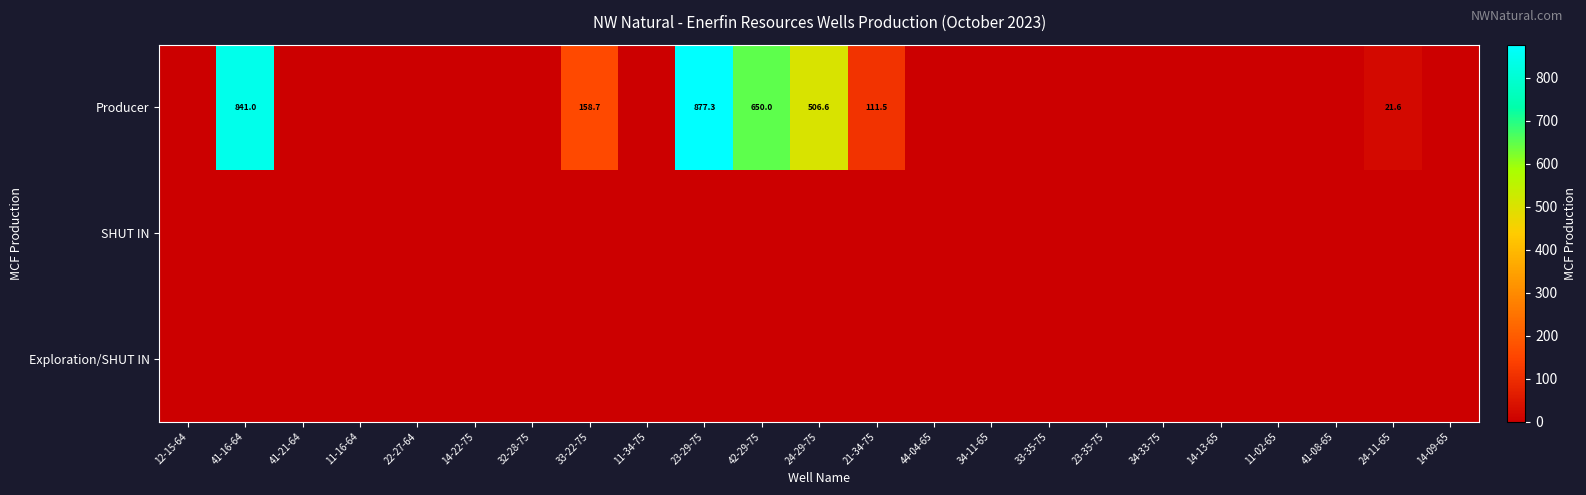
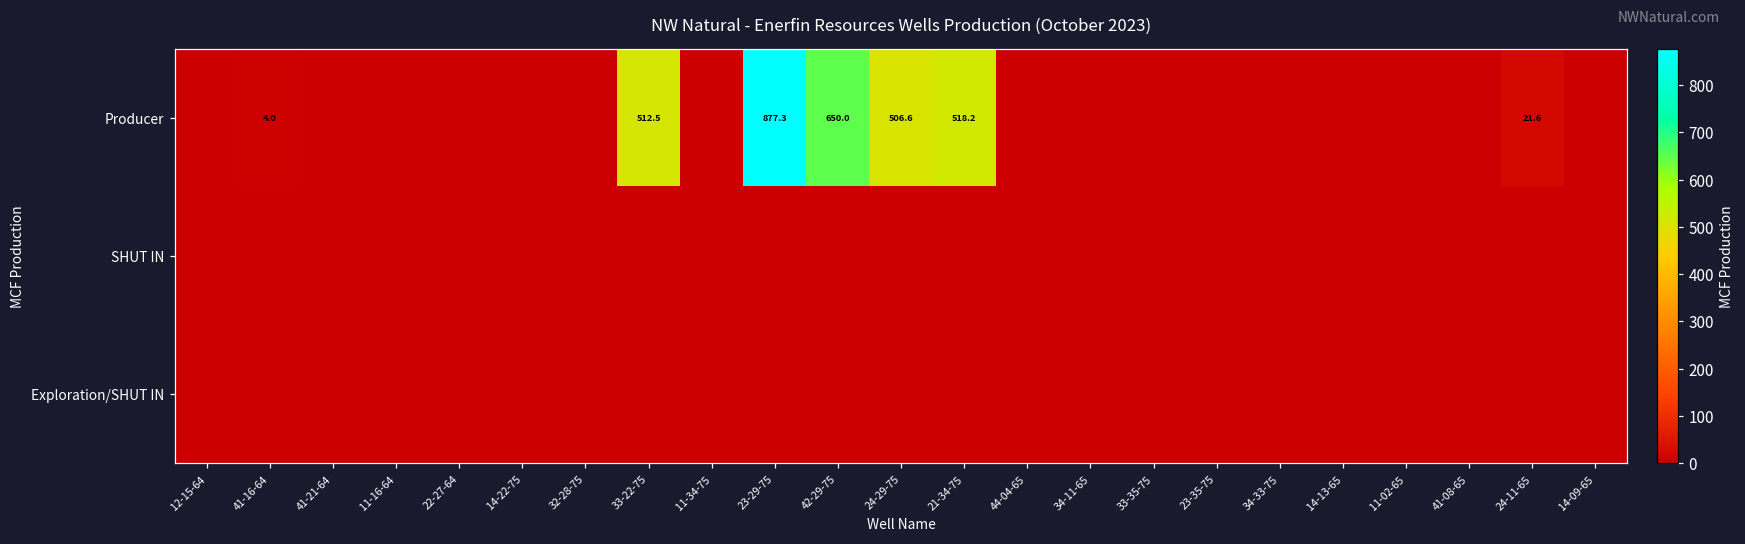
Producer, 41-16-64: 841.0 -> 4.0
Producer, 33-22-75: 158.7 -> 512.5
Producer, 21-34-75: 111.5 -> 518.2
